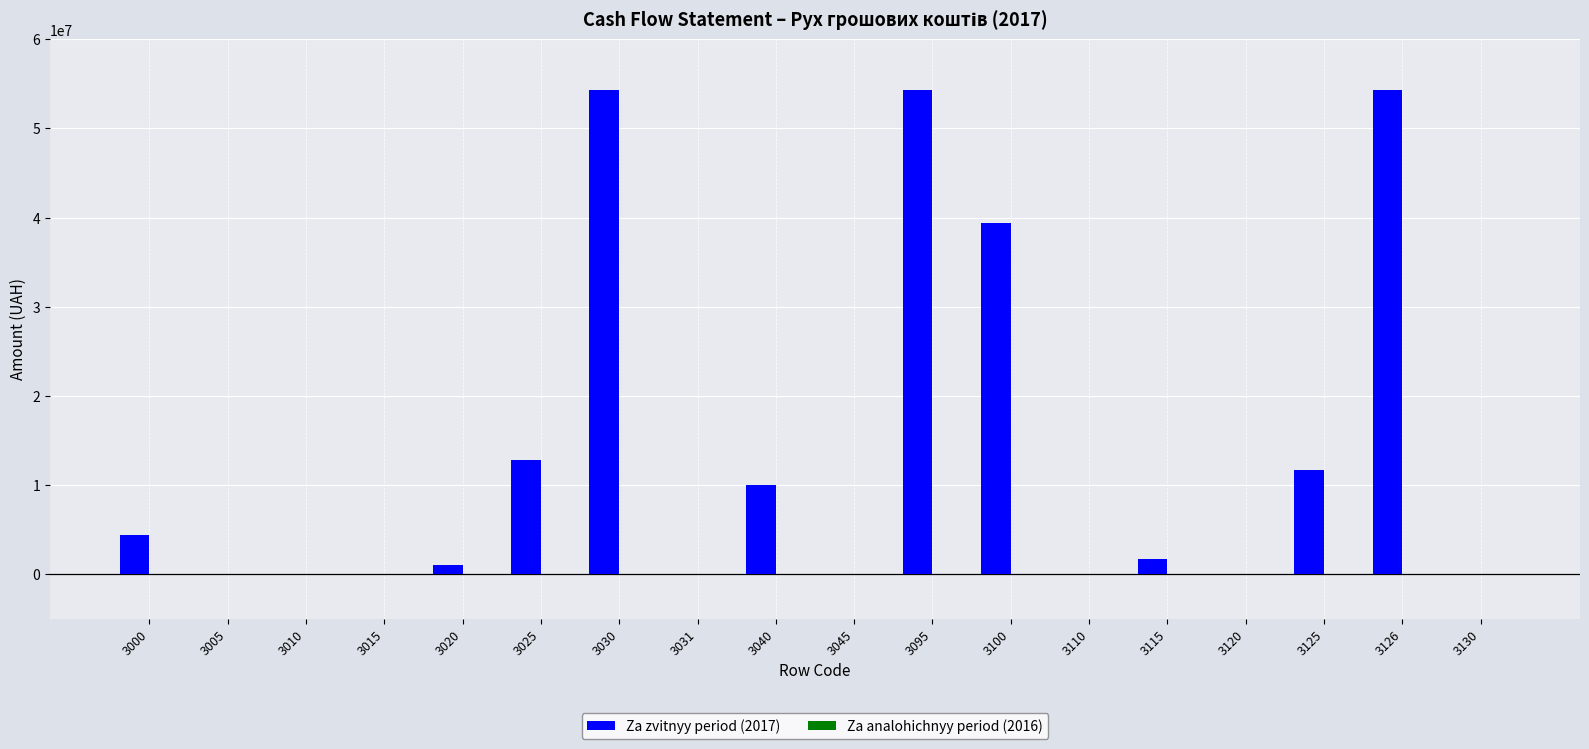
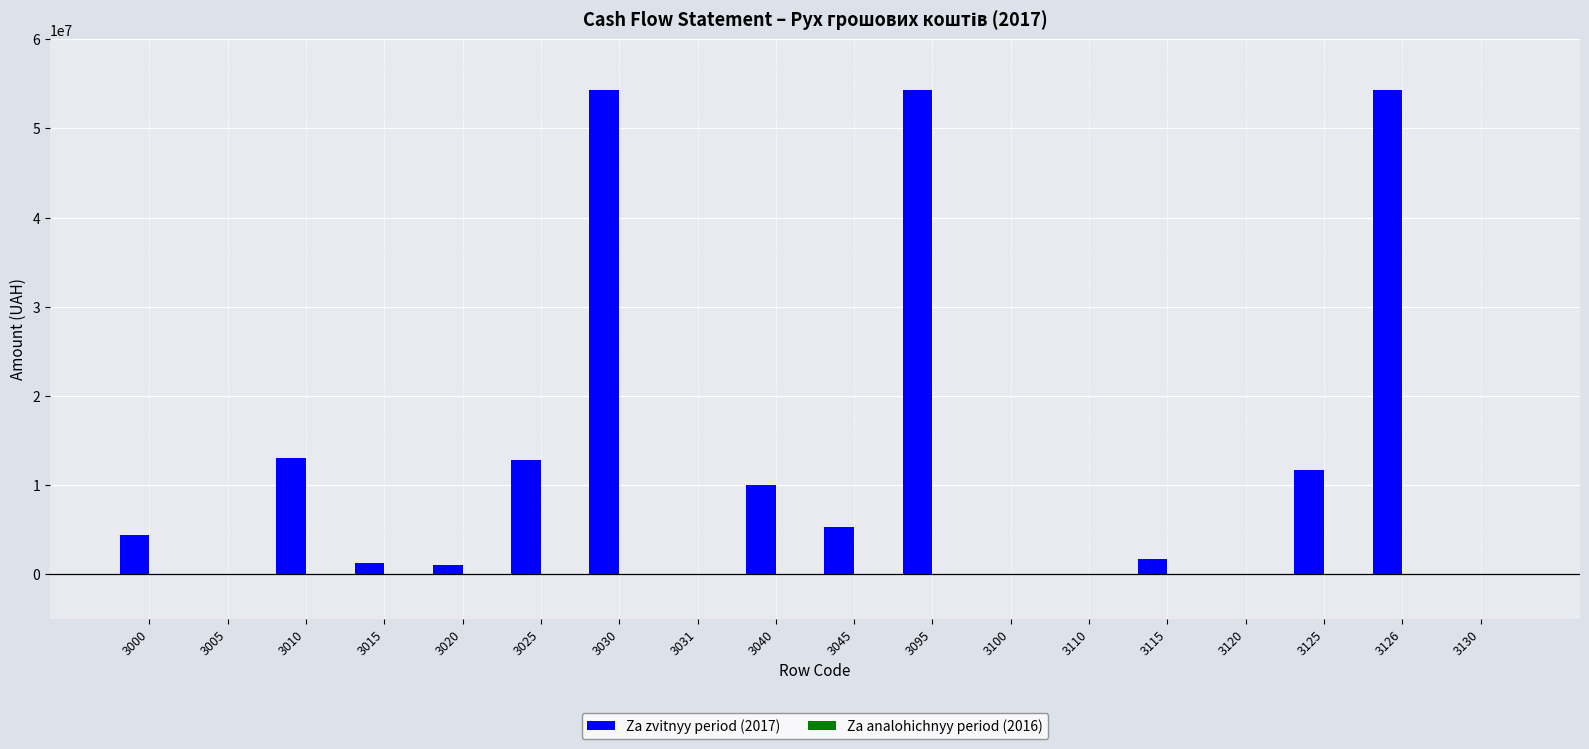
Za zvitnyy period (2017), 3010: 0 -> 13000000
Za zvitnyy period (2017), 3015: 0 -> 1000000
Za zvitnyy period (2017), 3045: 0 -> 5000000
Za zvitnyy period (2017), 3100: 39000000 -> 0
